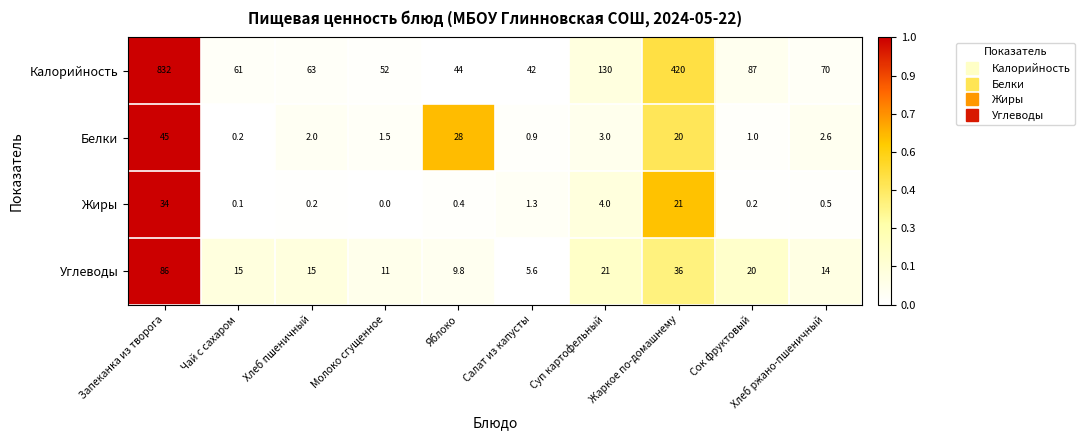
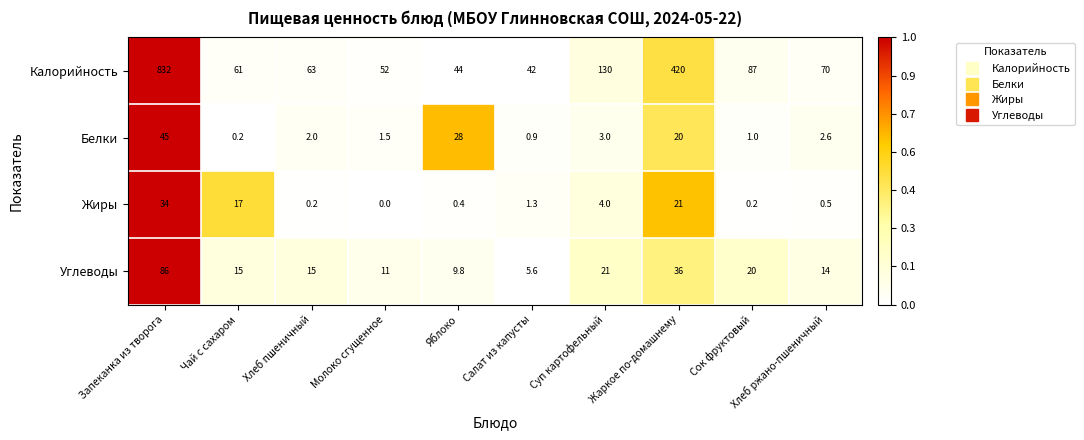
Жиры, Чай с сахаром: 0.1 -> 17
